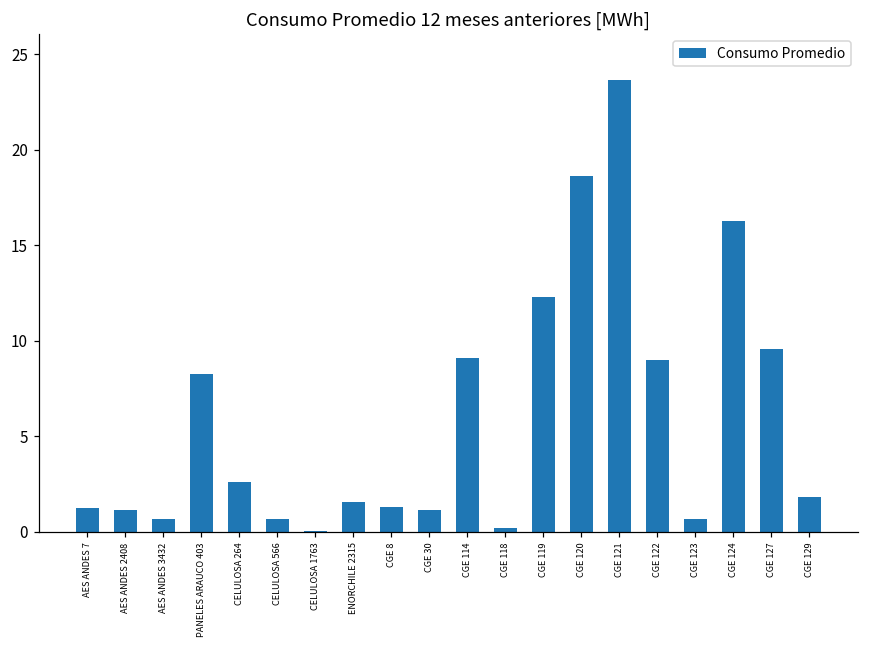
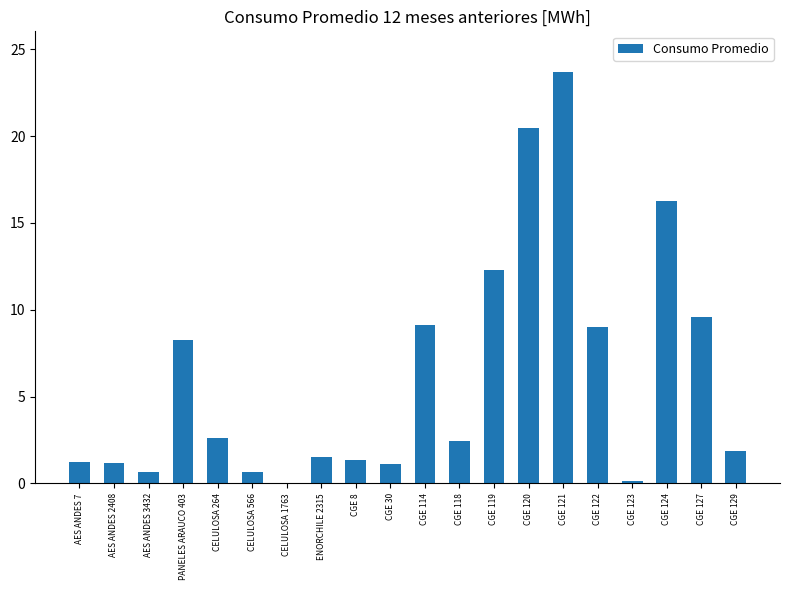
CGE 118: 0.2 -> 2.5
CGE 120: 18.6 -> 20.5
CGE 123: 0.7 -> 0.1
